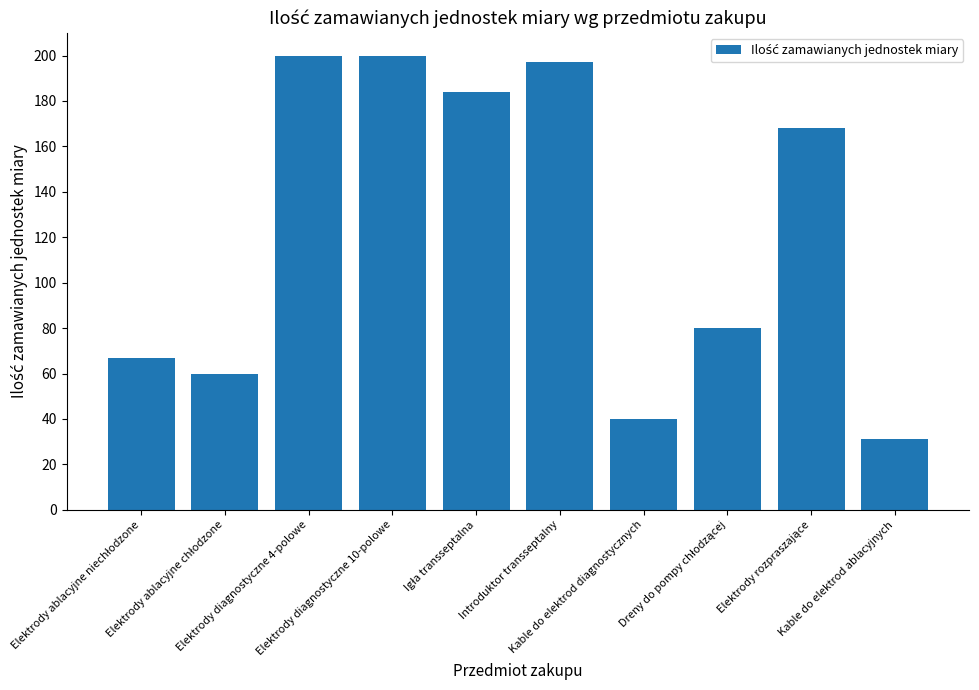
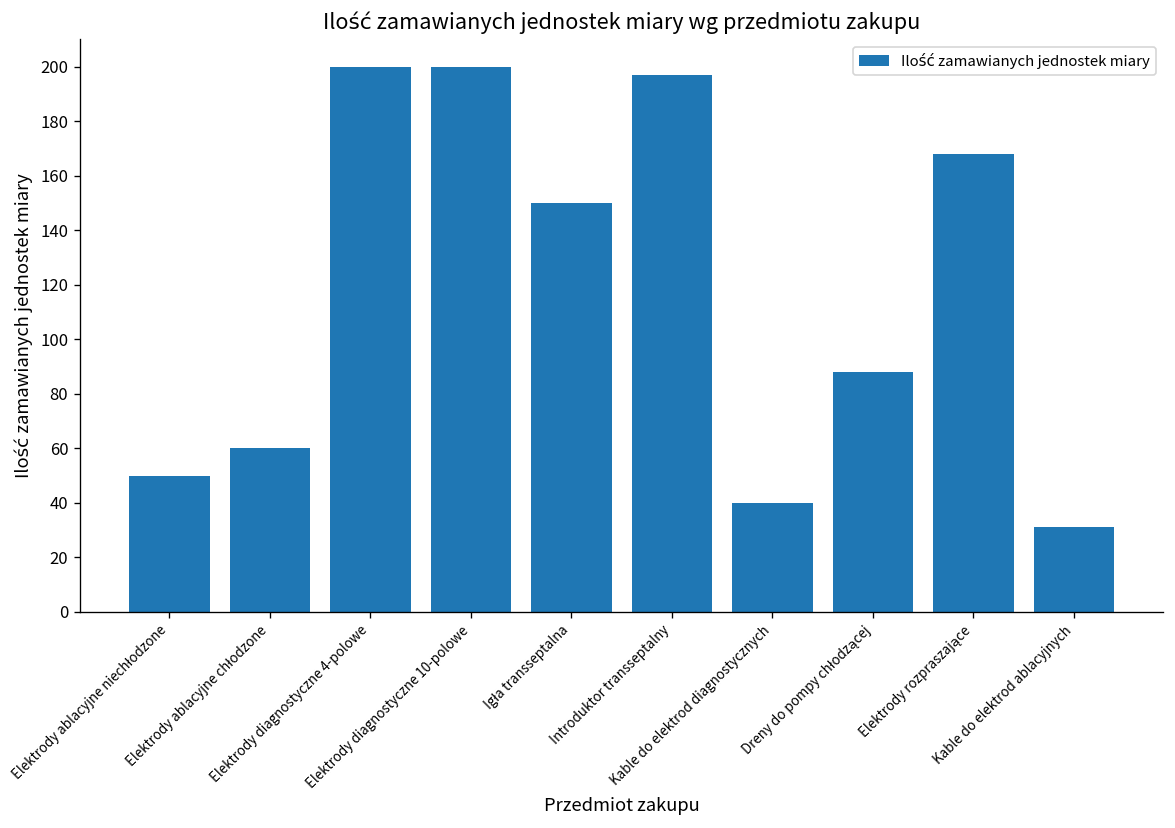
Elektrody ablacyjne niechłodzone: 67 -> 50
Igła transseptalna: 184 -> 150
Dreny do pompy chłodzącej: 80 -> 88
